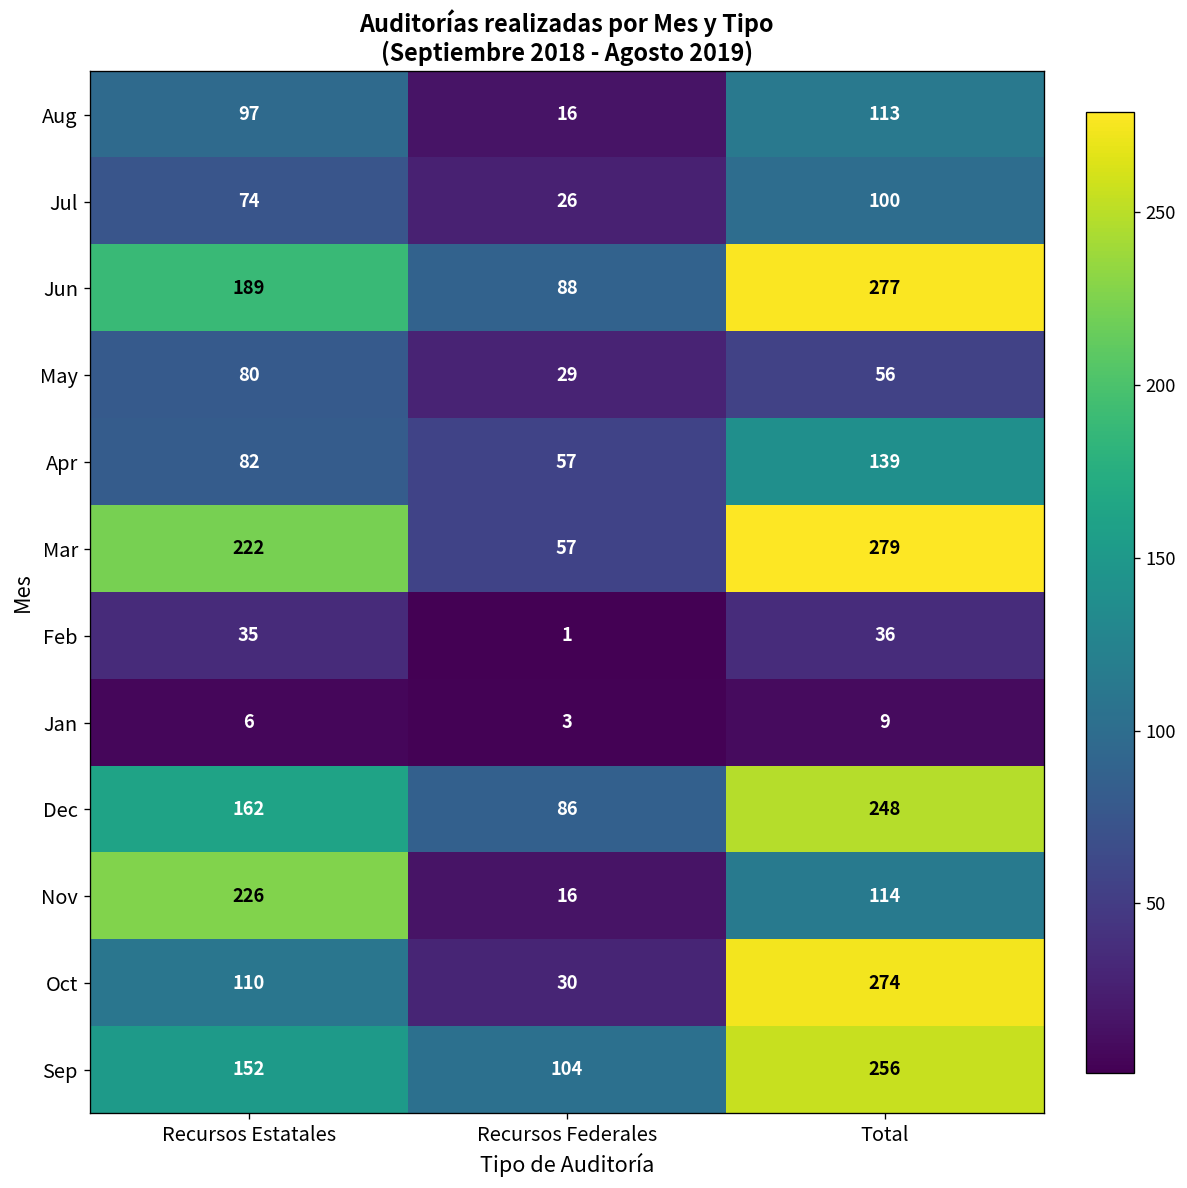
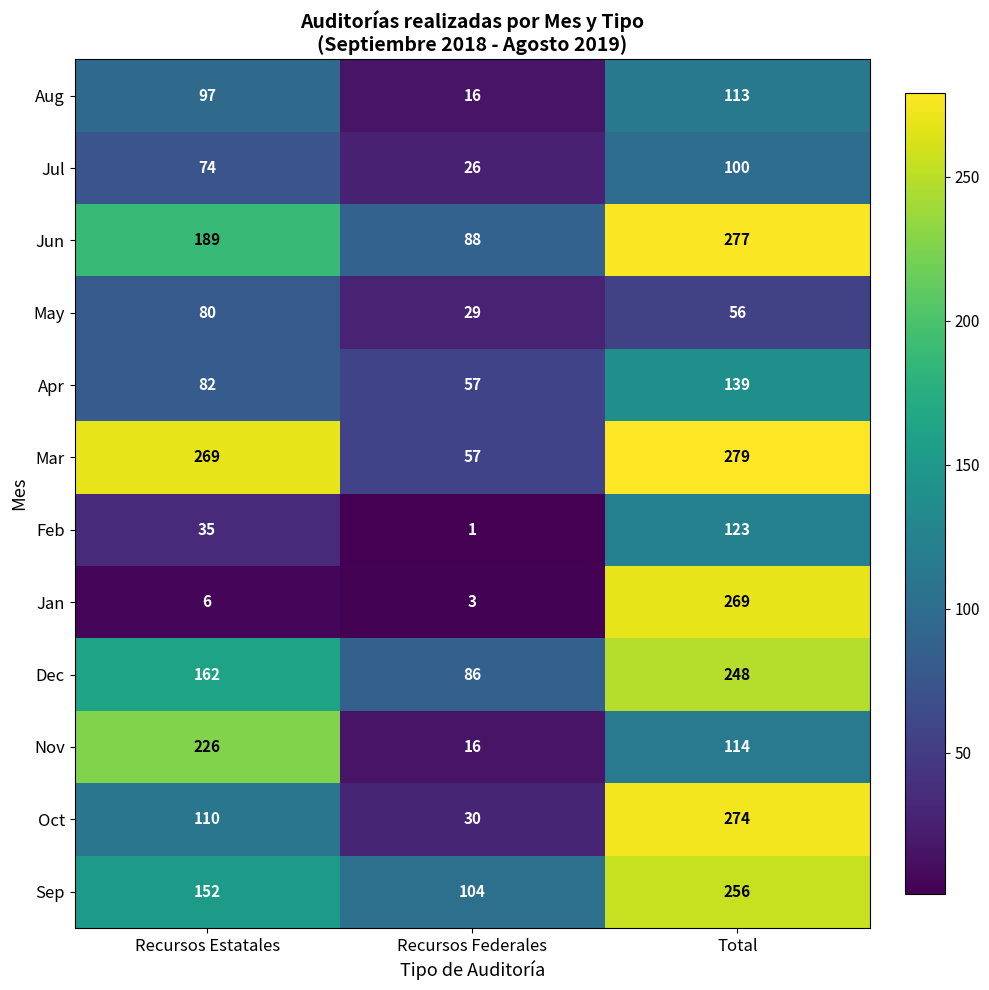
Mar, Recursos Estatales: 222 -> 269
Feb, Total: 36 -> 123
Jan, Total: 9 -> 269
